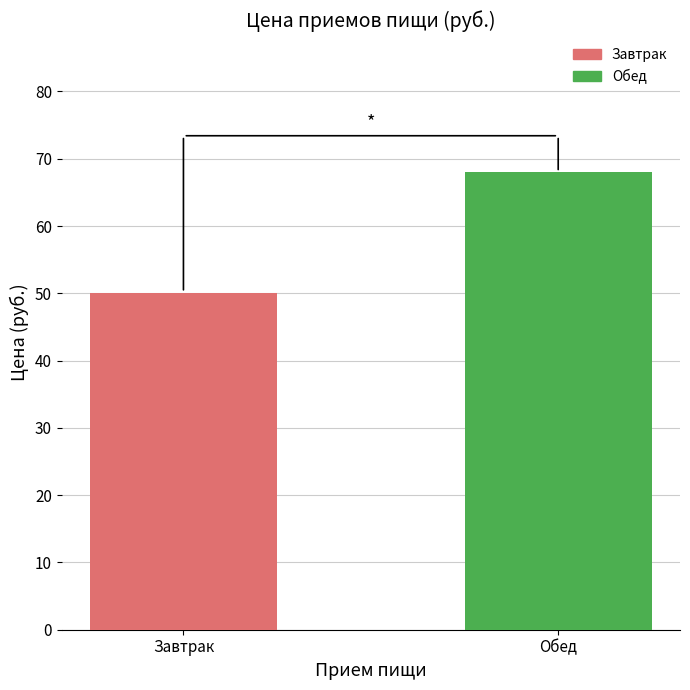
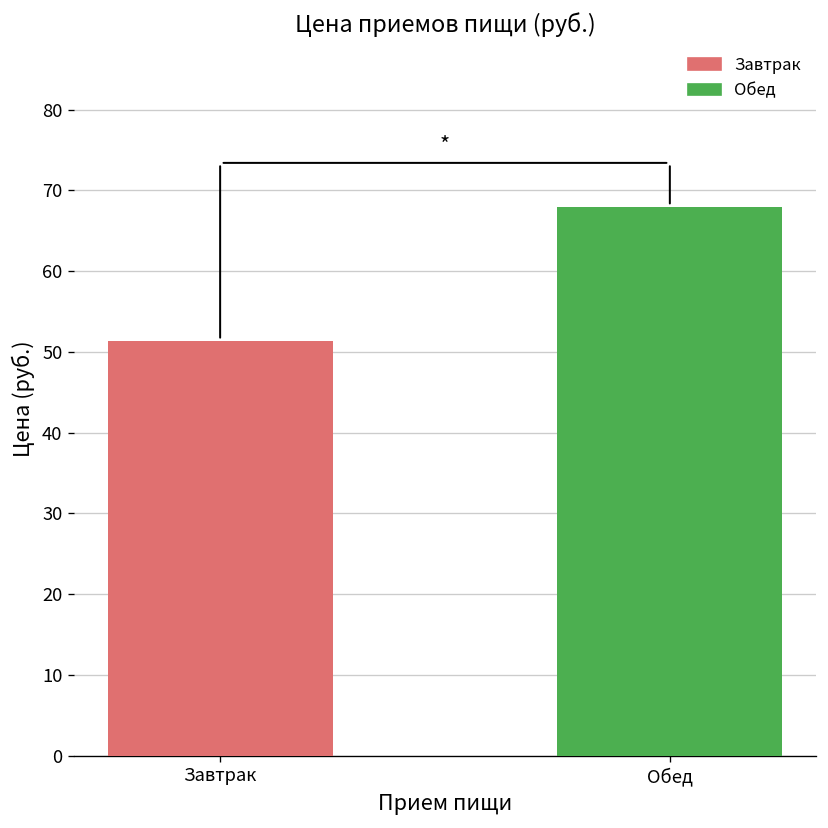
Завтрак: 50 -> 51
